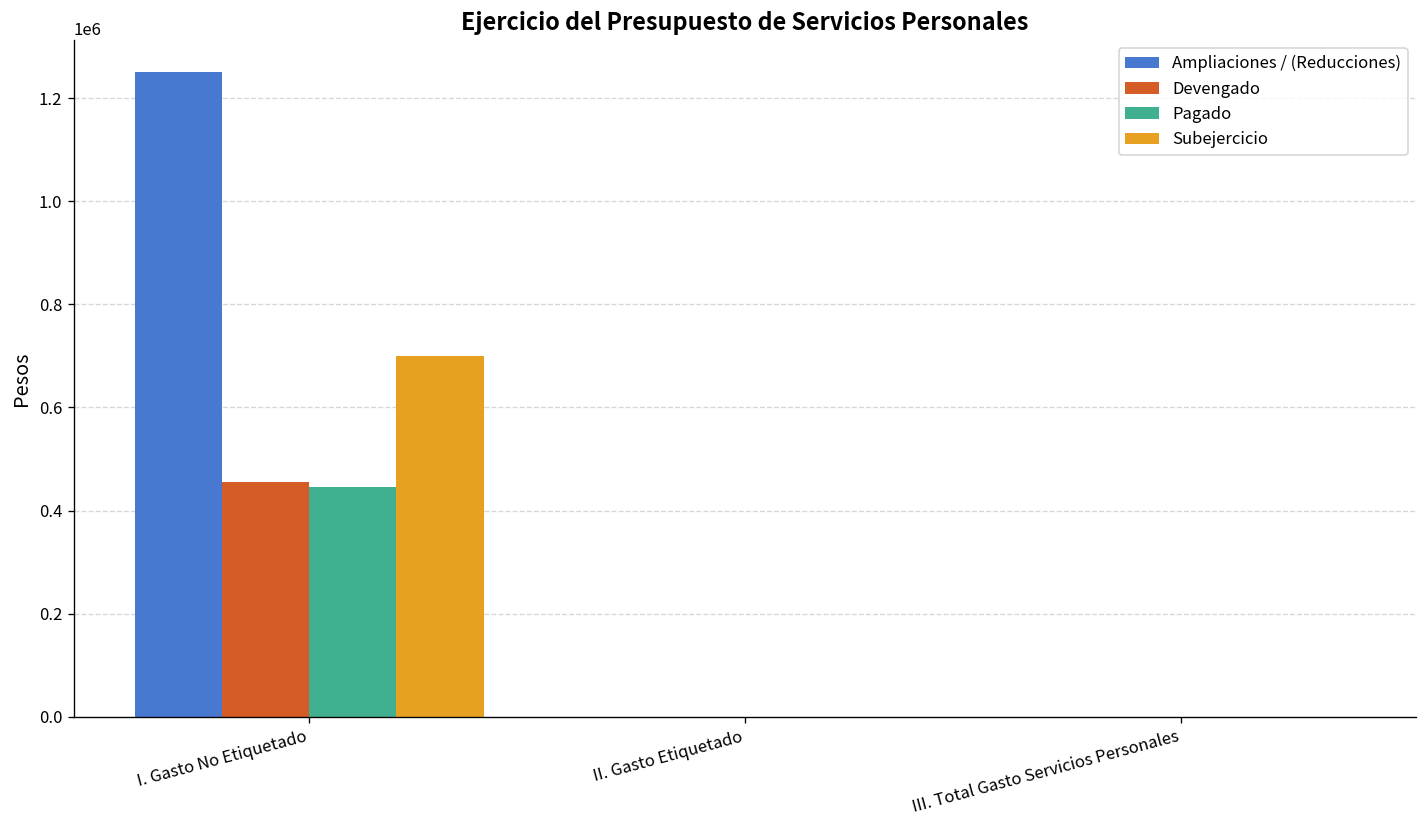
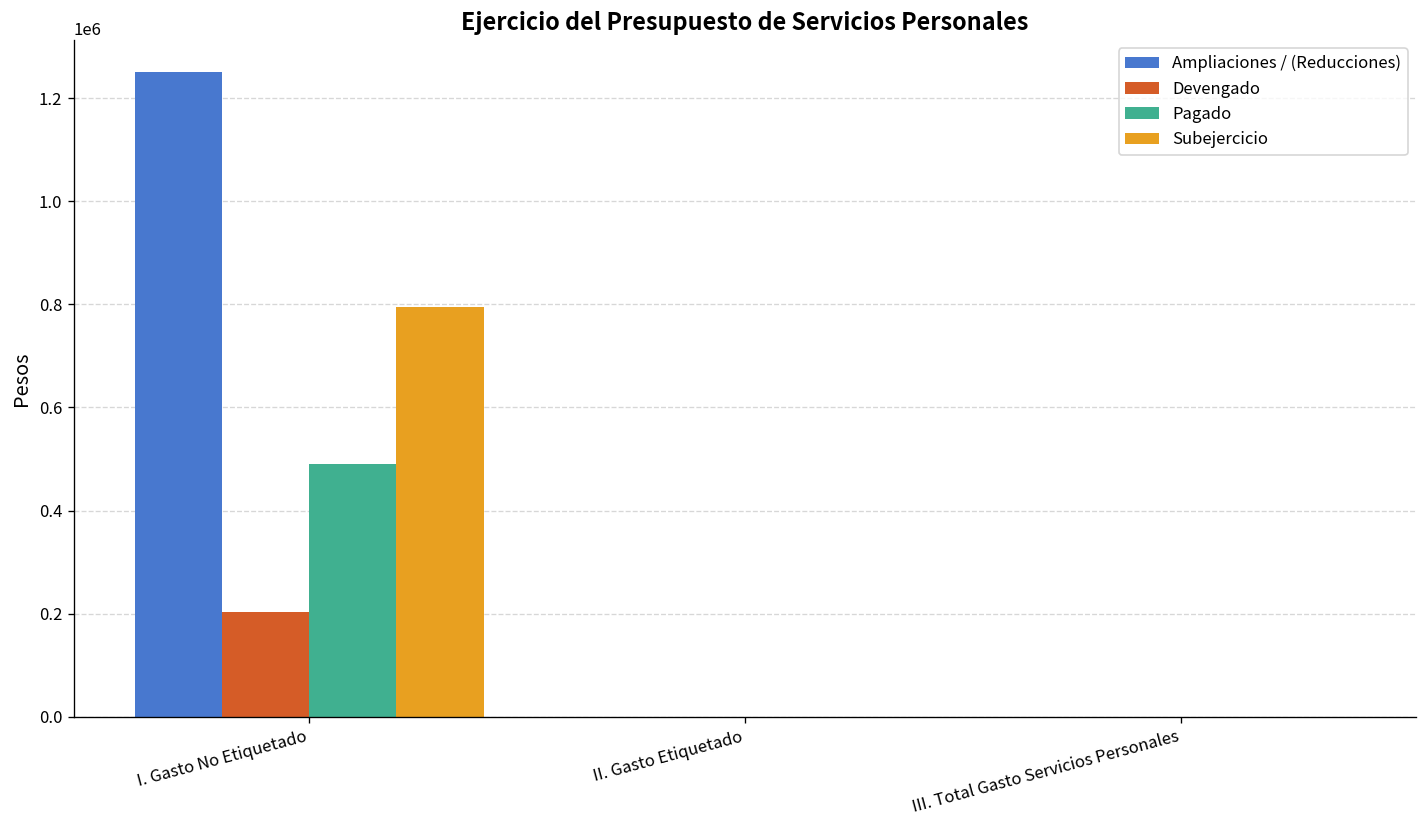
Devengado, I. Gasto No Etiquetado: 460000 -> 200000
Pagado, I. Gasto No Etiquetado: 450000 -> 490000
Subejercicio, I. Gasto No Etiquetado: 700000 -> 790000
